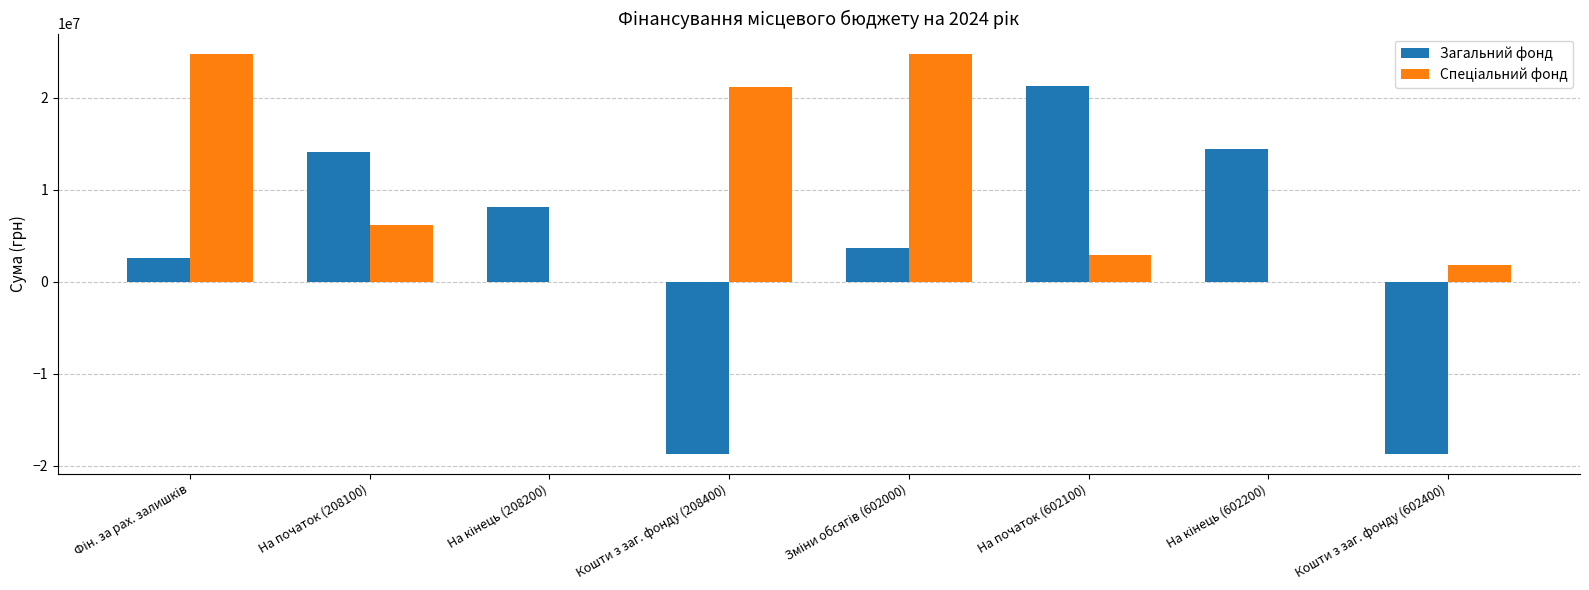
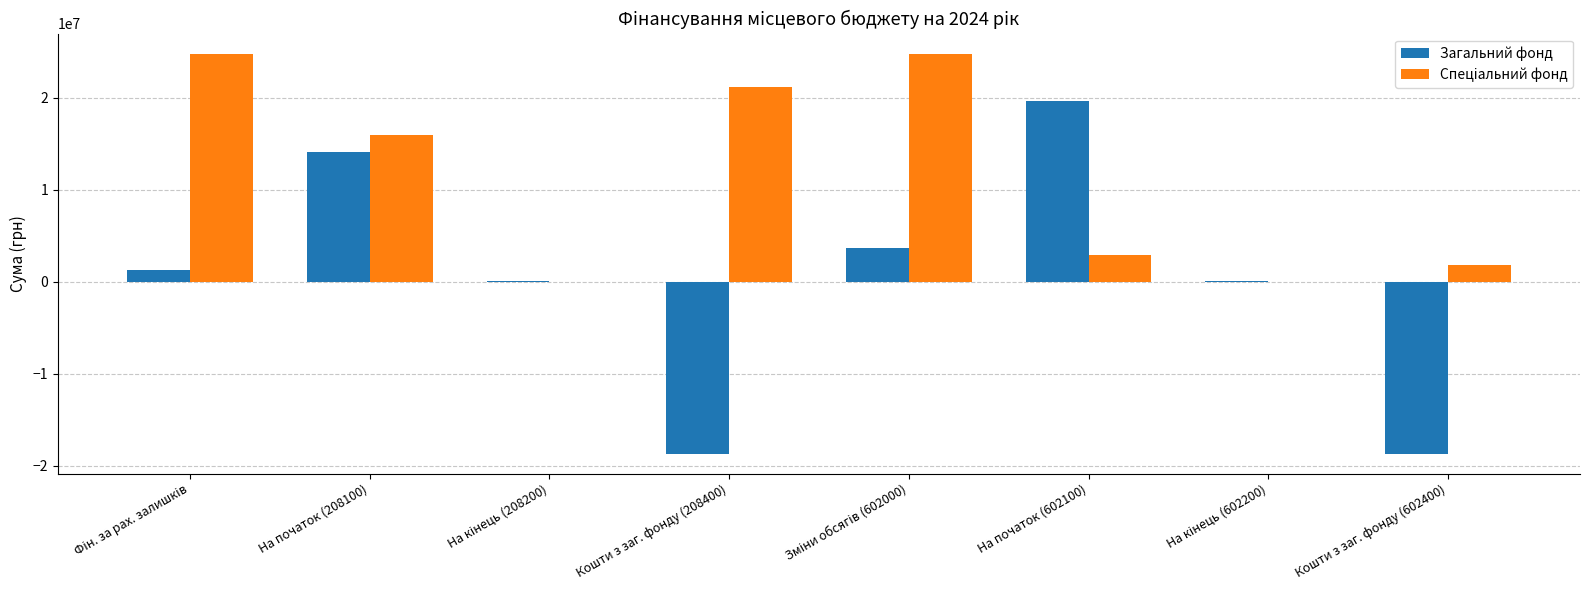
Загальний фонд, Фін. за рах. залишків: 3000000 -> 1000000
Спеціальний фонд, На початок (208100): 6000000 -> 16000000
Загальний фонд, На кінець (208200): 8000000 -> 0
Загальний фонд, На початок (602100): 21000000 -> 20000000
Загальний фонд, На кінець (602200): 14000000 -> 0
